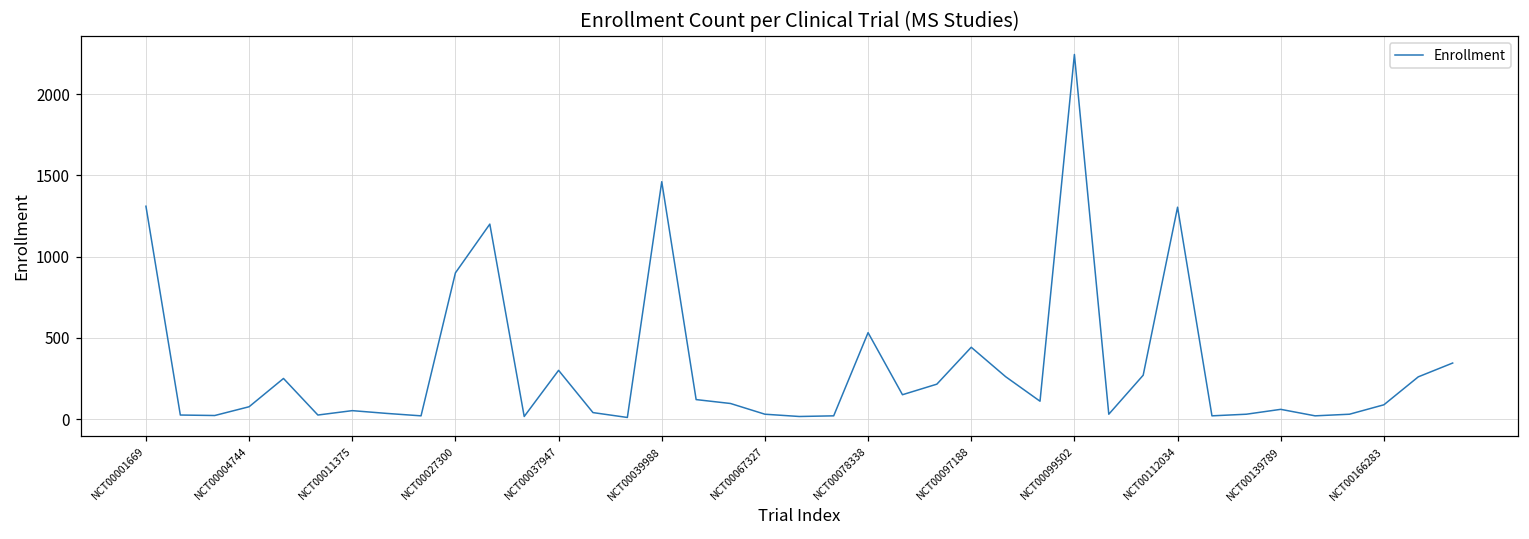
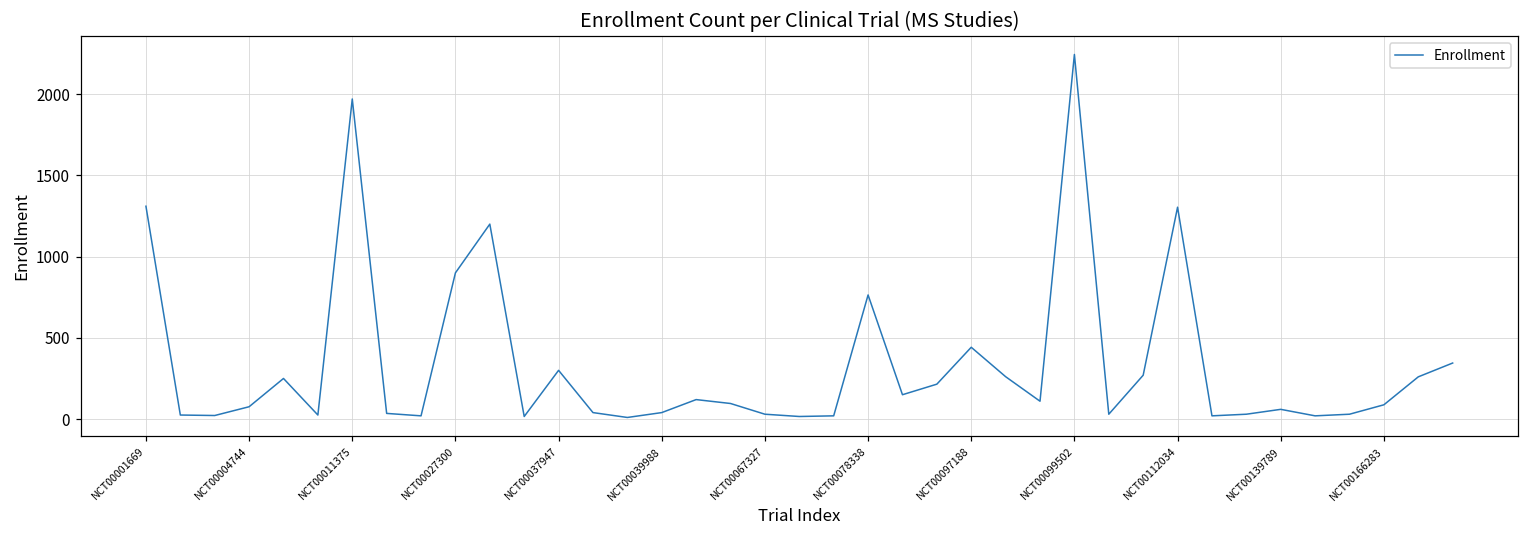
NCT00011375: 50 -> 1970
NCT00039988: 1460 -> 40
NCT00078338: 530 -> 760
